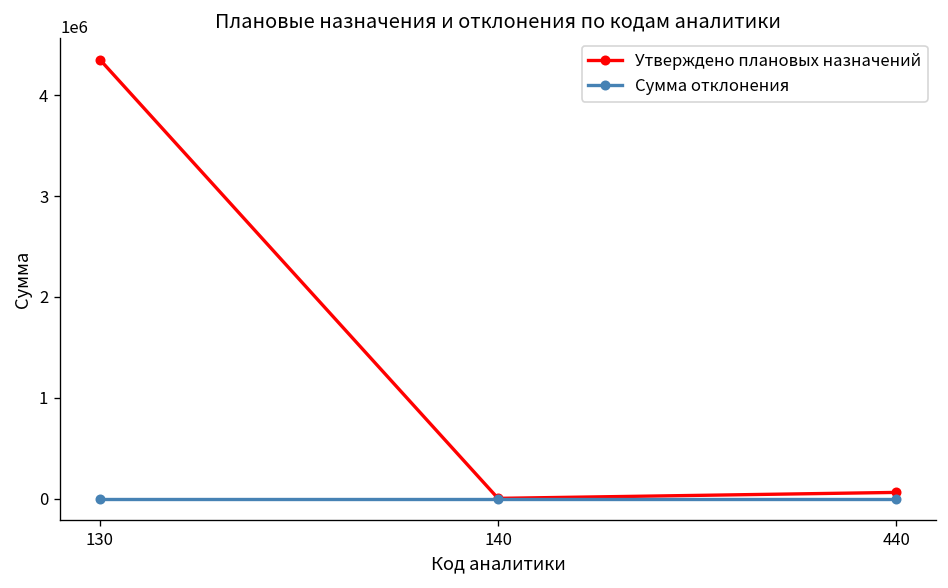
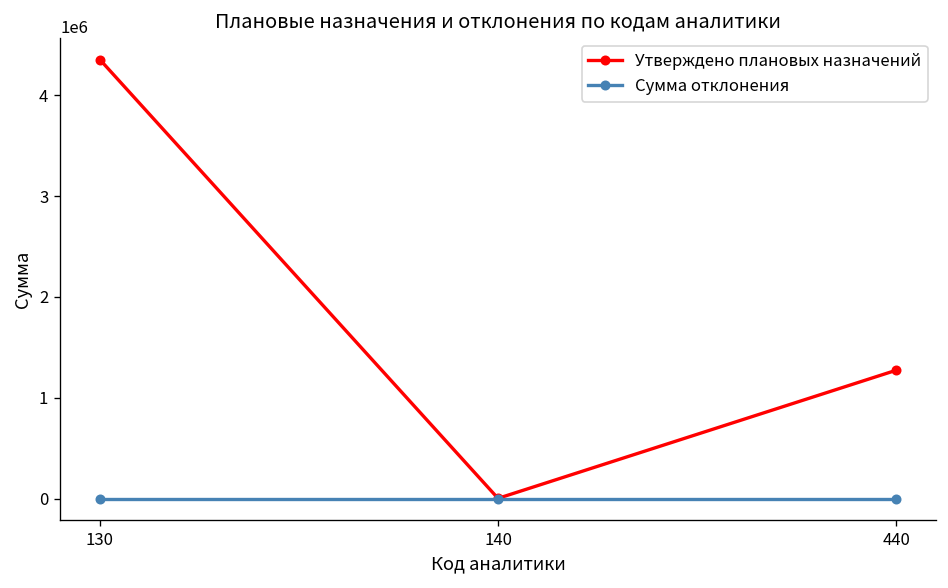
Утверждено плановых назначений, 440: 100000 -> 1300000
